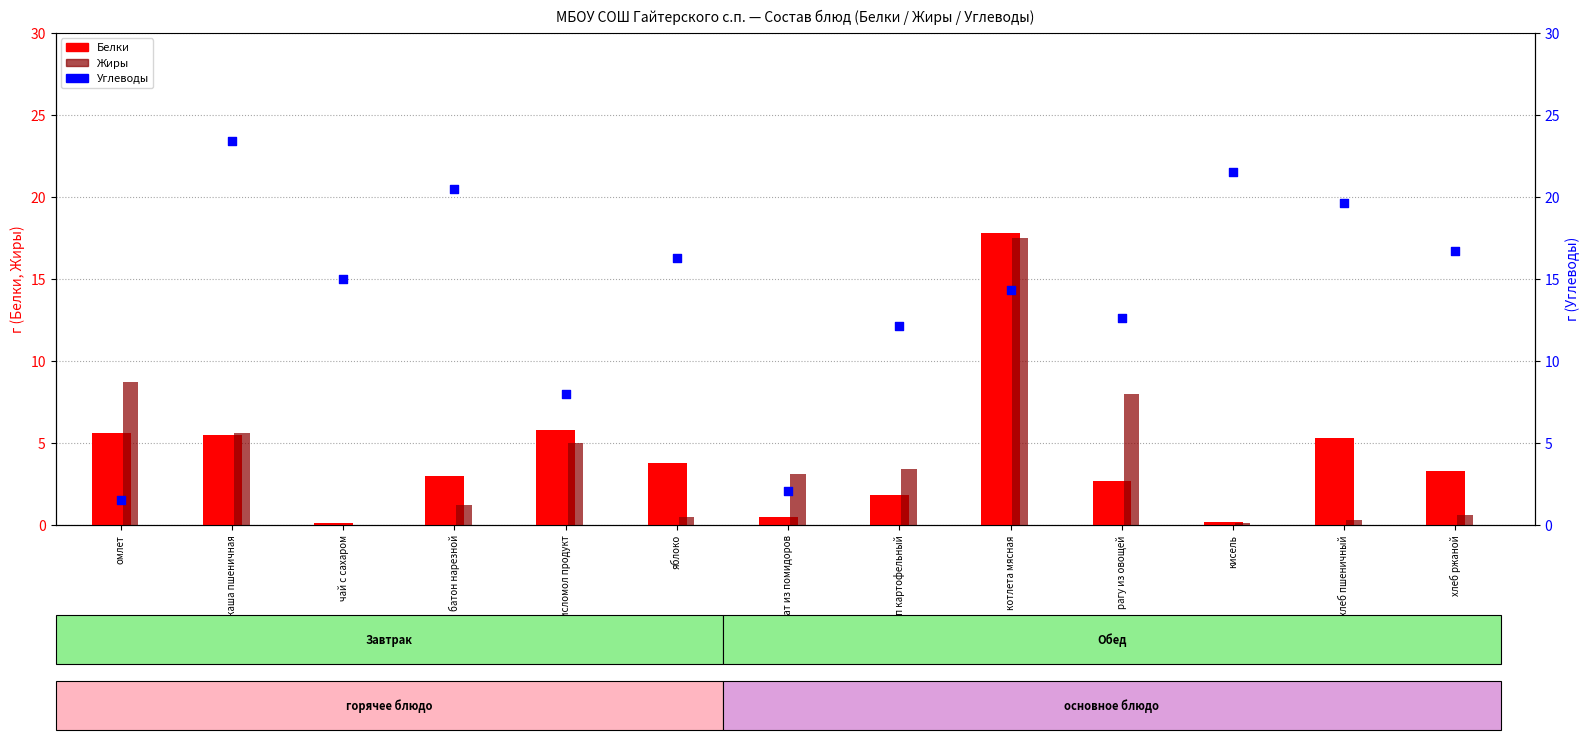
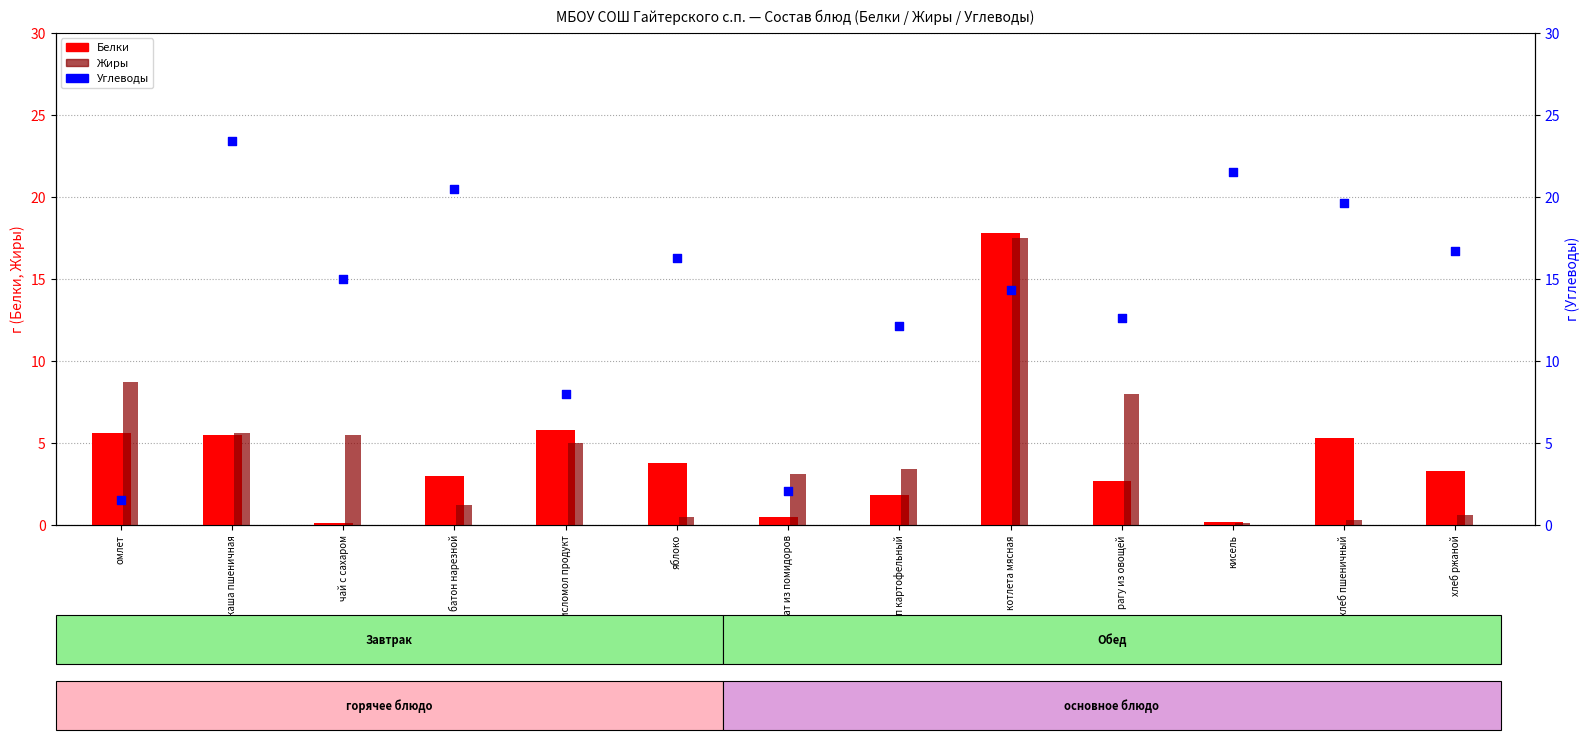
Жиры, чай с сахаром: 0.0 -> 5.5
